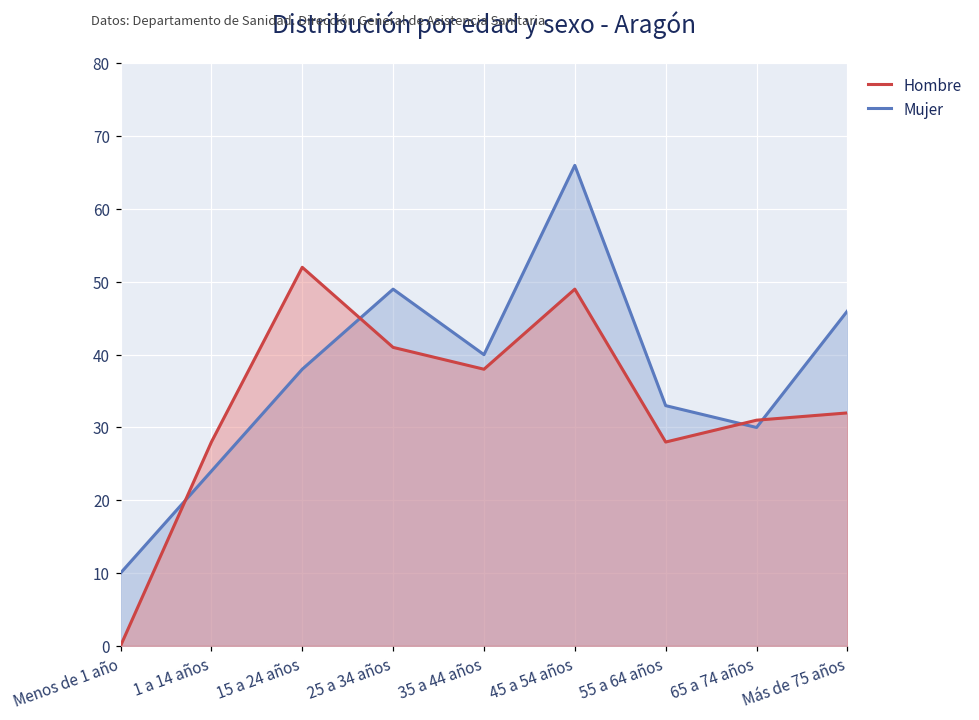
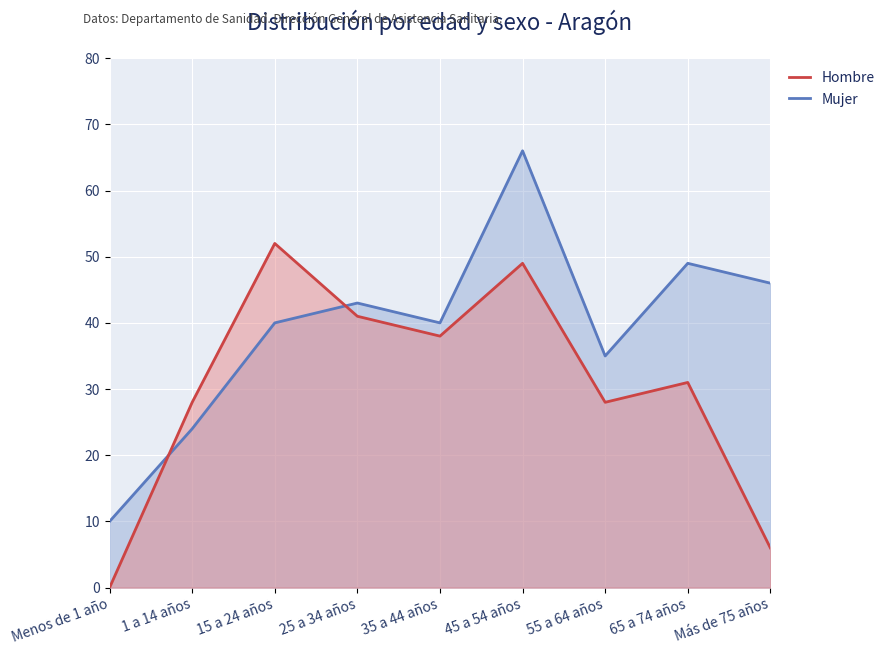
Mujer, 15 a 24 años: 38 -> 40
Mujer, 25 a 34 años: 49 -> 43
Mujer, 55 a 64 años: 33 -> 35
Mujer, 65 a 74 años: 30 -> 49
Hombre, Más de 75 años: 32 -> 6
